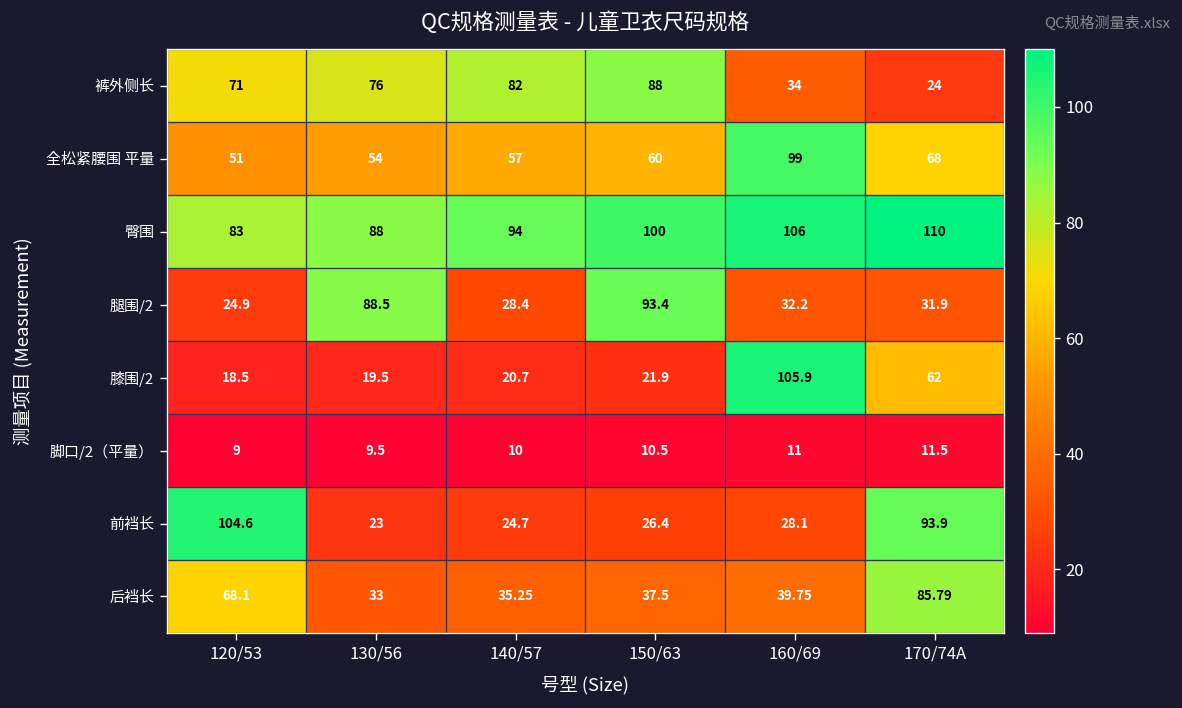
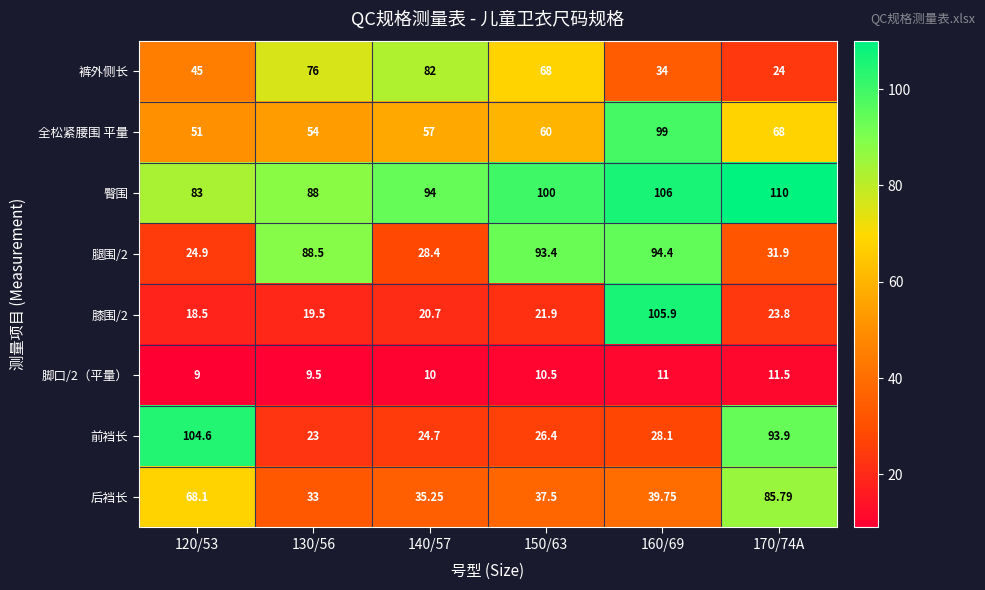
裤外侧长, 120/53: 71 -> 45
裤外侧长, 150/63: 88 -> 68
腿围/2, 160/69: 32.2 -> 94.4
膝围/2, 170/74A: 62 -> 23.8
